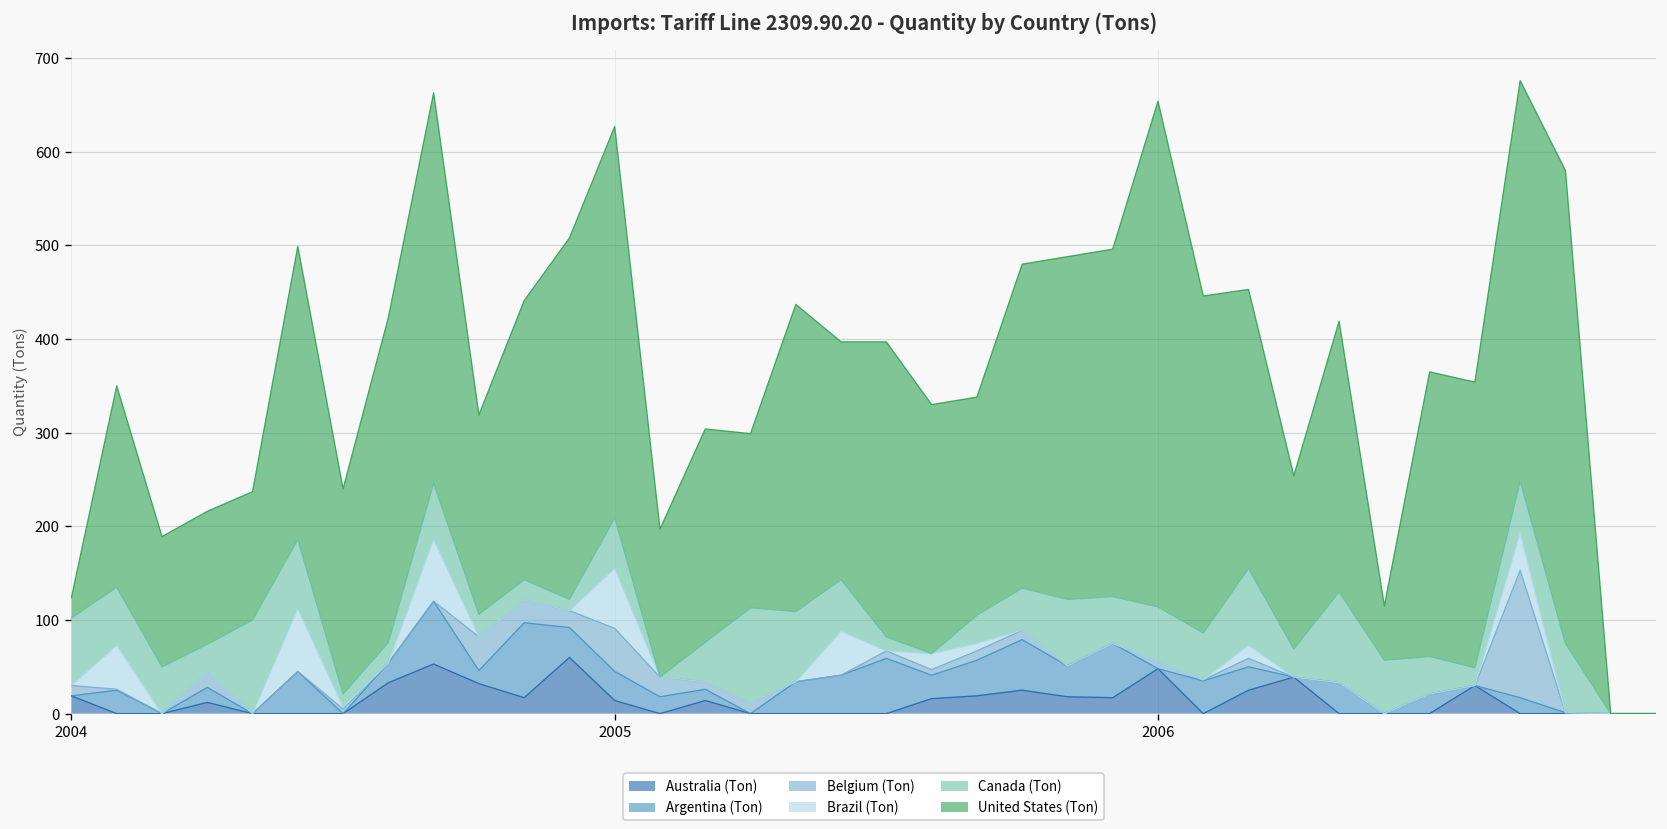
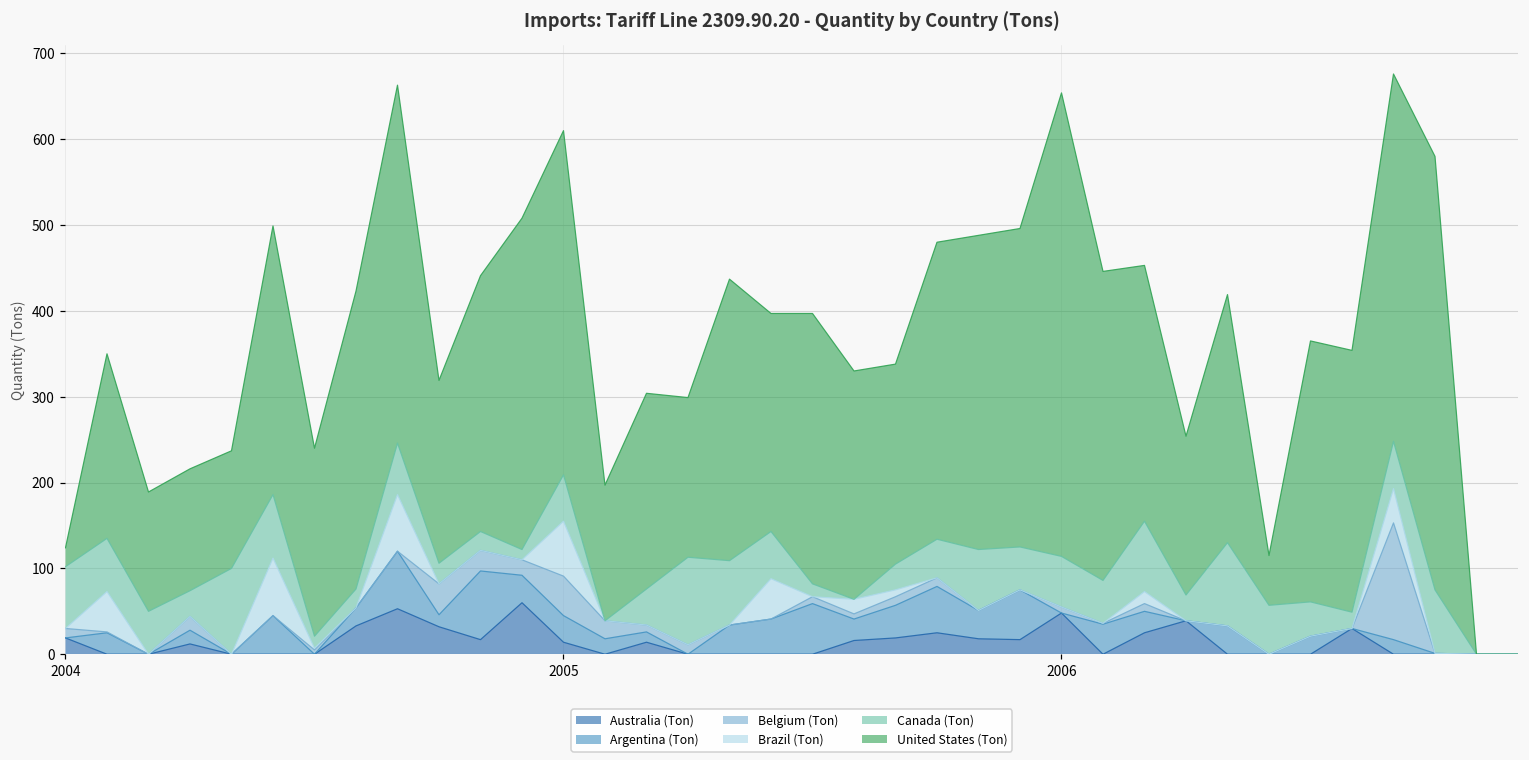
United States (Ton), 2005: 420 -> 400
